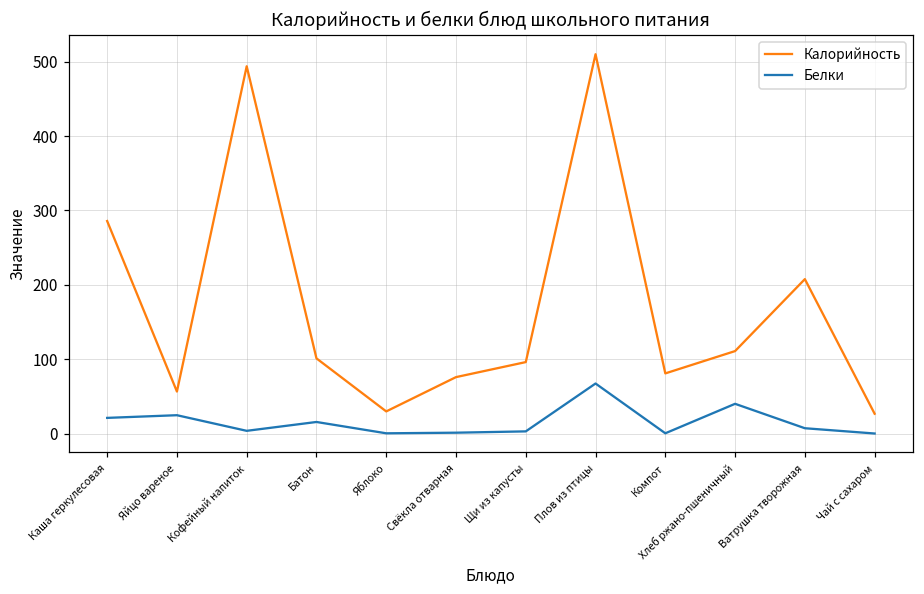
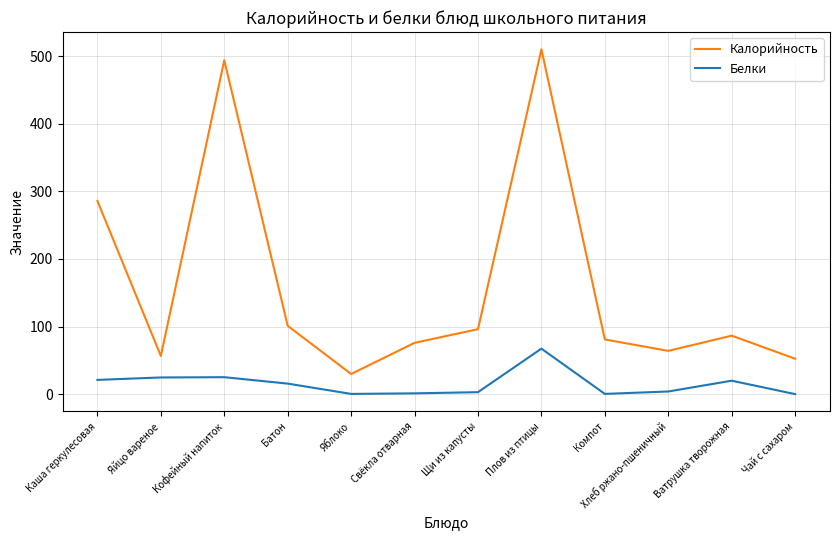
Белки, Кофейный напиток: 0 -> 30
Калорийность, Хлеб ржано-пшеничный: 110 -> 60
Белки, Хлеб ржано-пшеничный: 40 -> 0
Калорийность, Ватрушка творожная: 210 -> 90
Белки, Ватрушка творожная: 10 -> 20
Калорийность, Чай с сахаром: 30 -> 50
